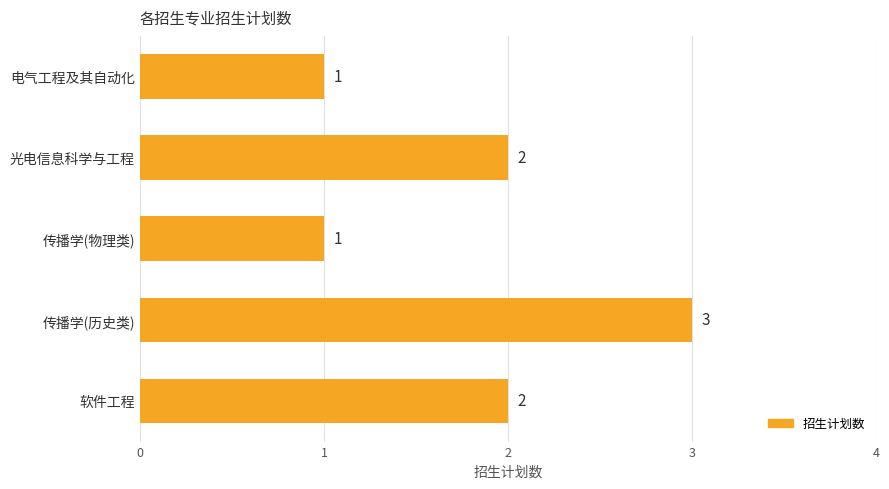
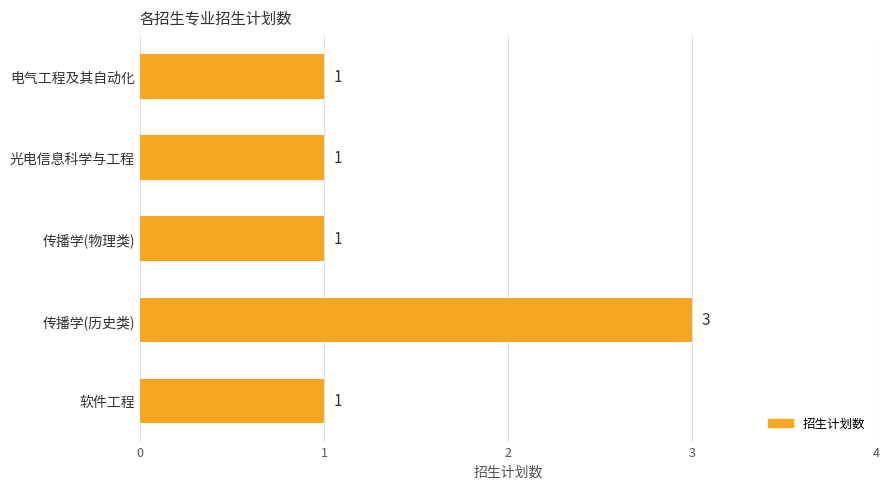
光电信息科学与工程: 2 -> 1
软件工程: 2 -> 1
